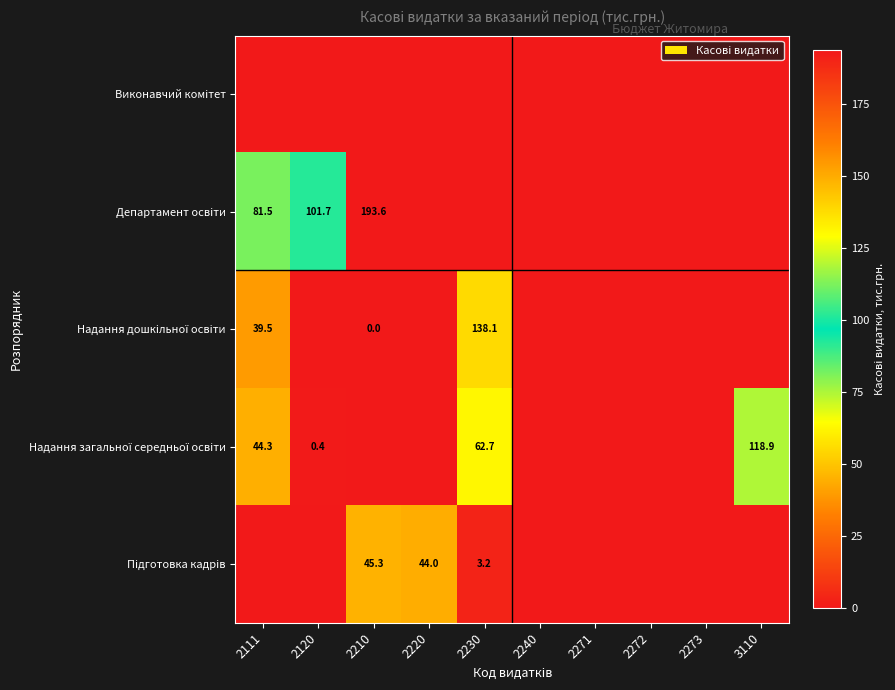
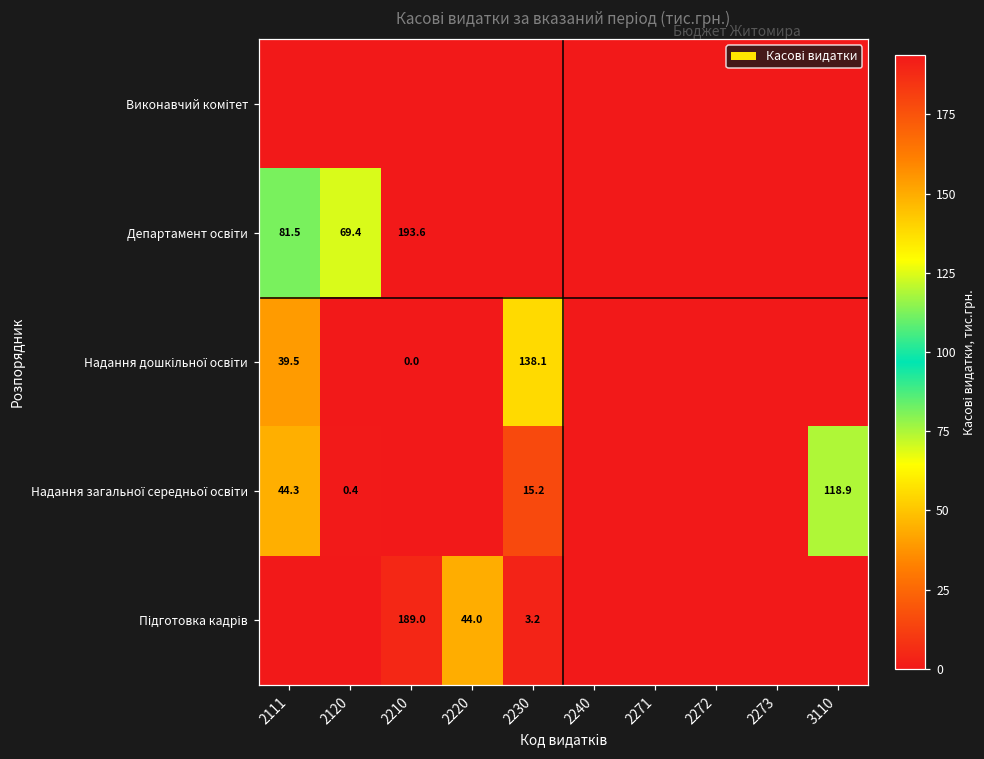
Департамент освіти, 2120: 101.7 -> 69.4
Надання загальної середньої освіти, 2230: 62.7 -> 15.2
Підготовка кадрів, 2210: 45.3 -> 189.0
